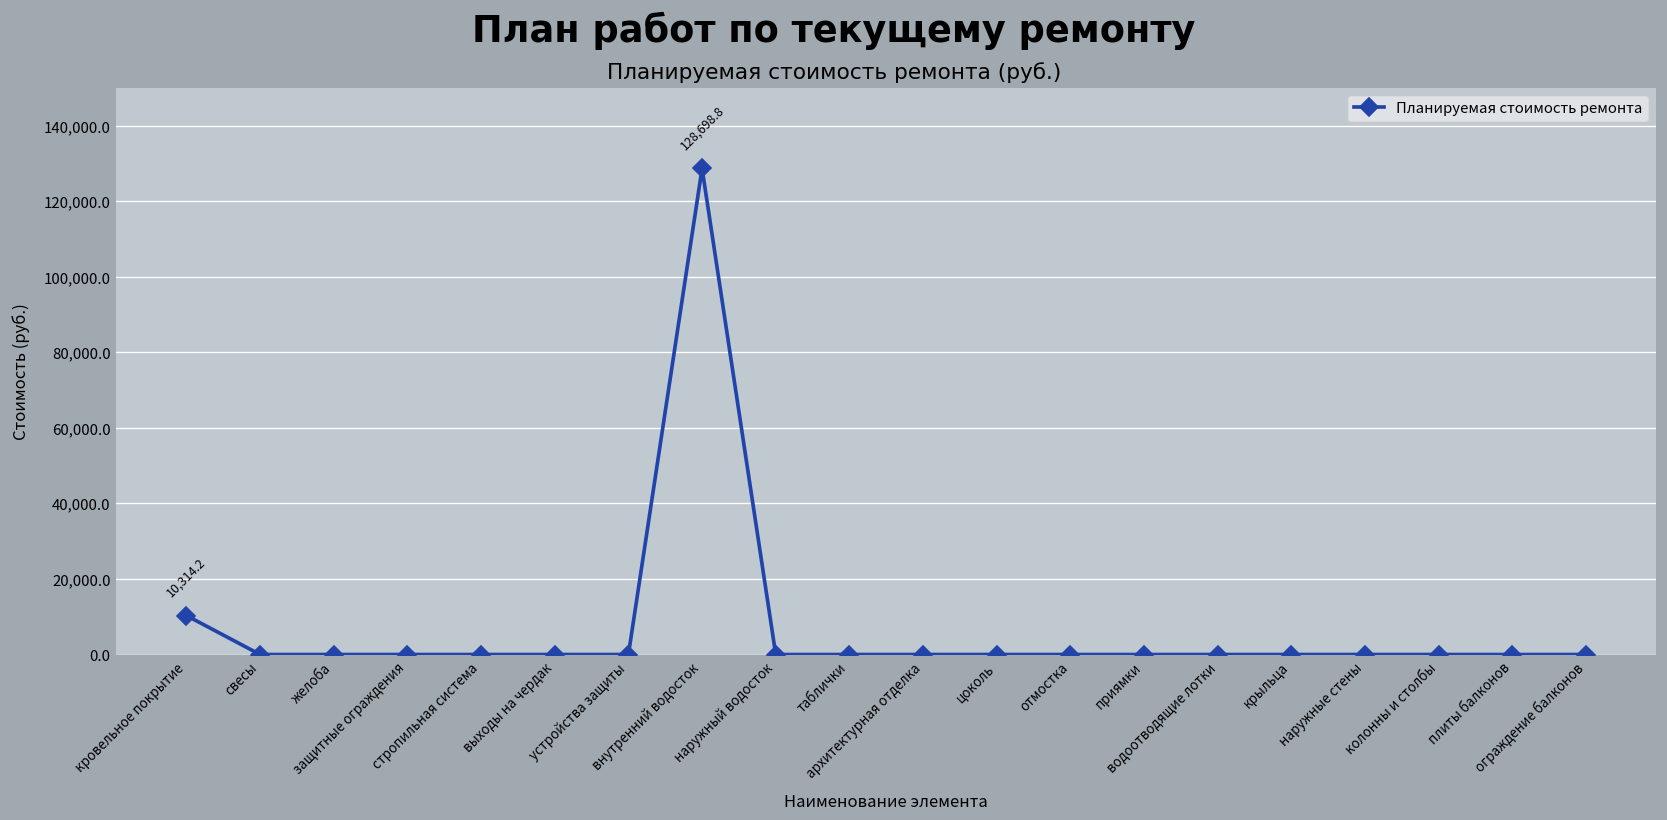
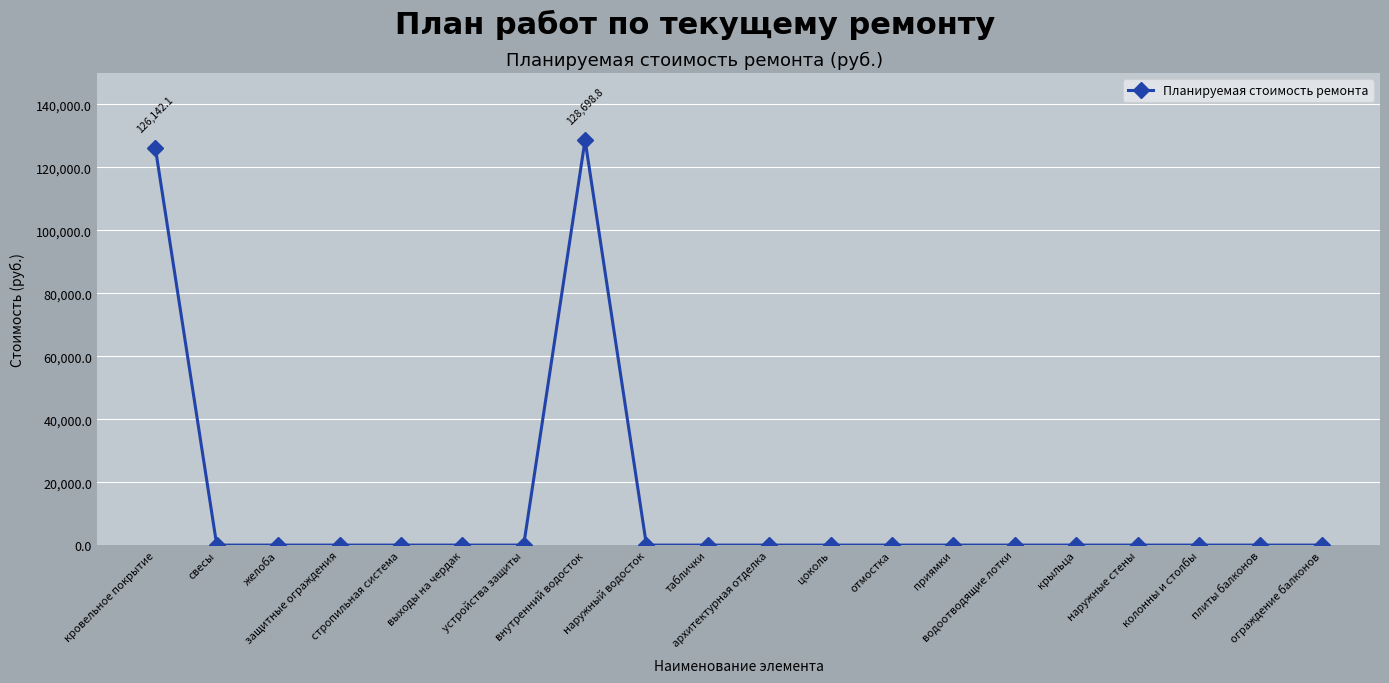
кровельное покрытие: 10,314.2 -> 126,142.1
